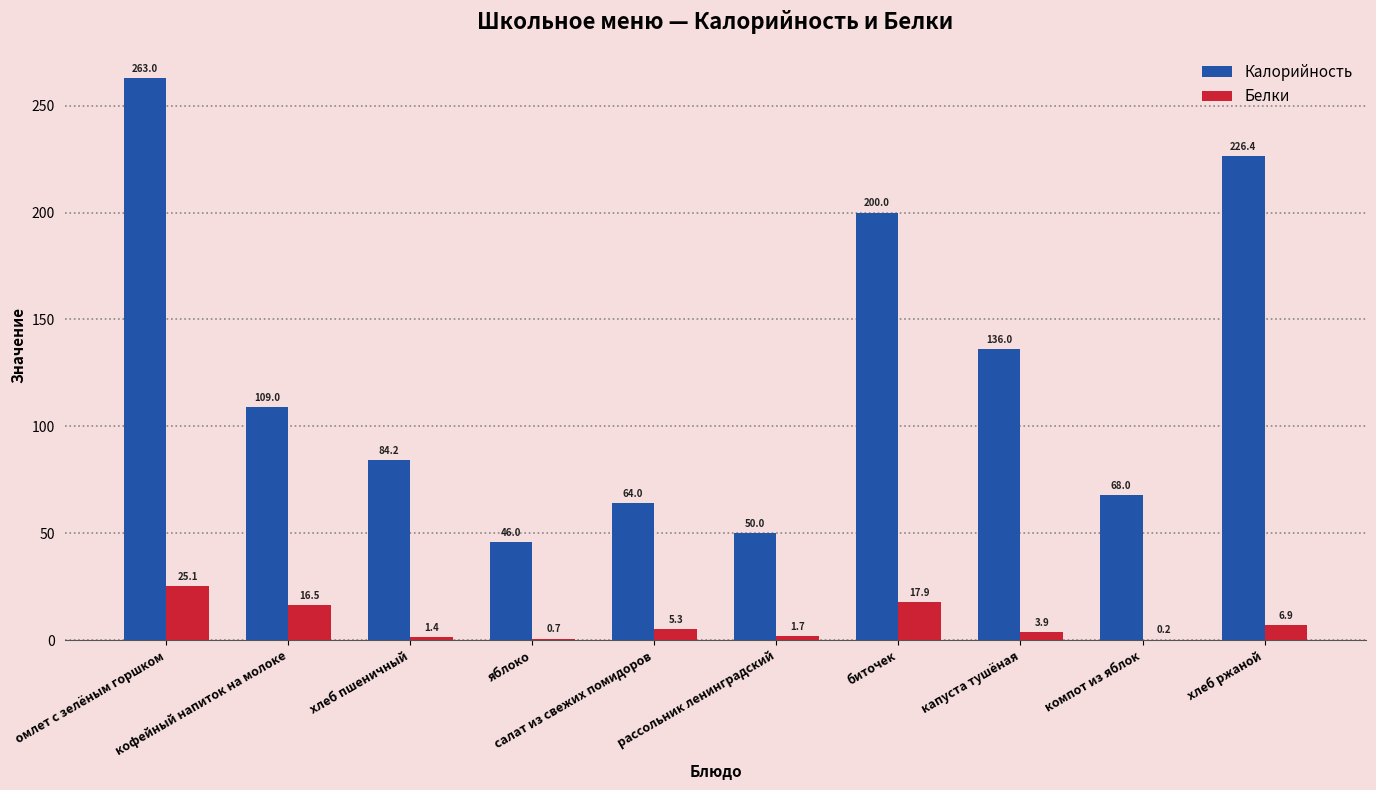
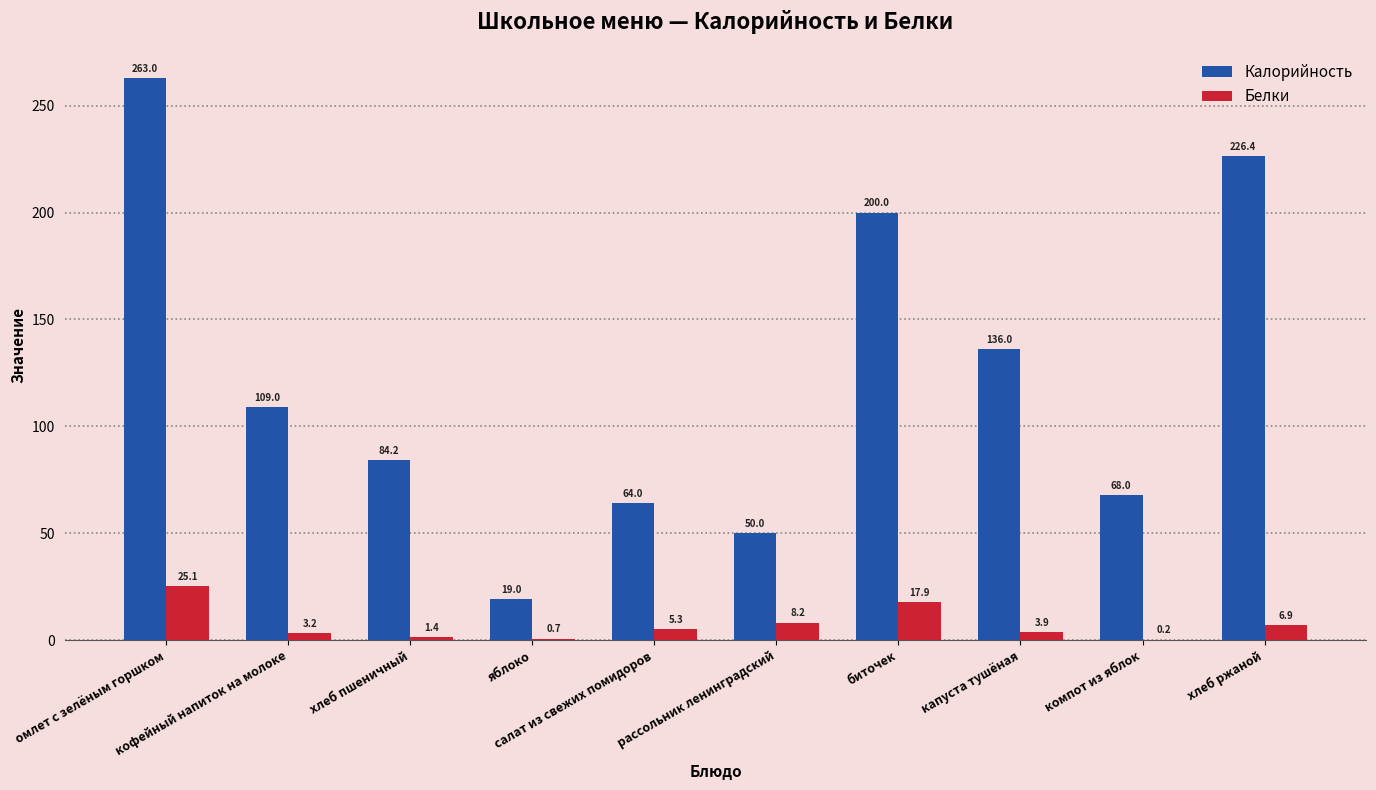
Белки, кофейный напиток на молоке: 16.5 -> 3.2
Калорийность, яблоко: 46.0 -> 19.0
Белки, рассольник ленинградский: 1.7 -> 8.2
